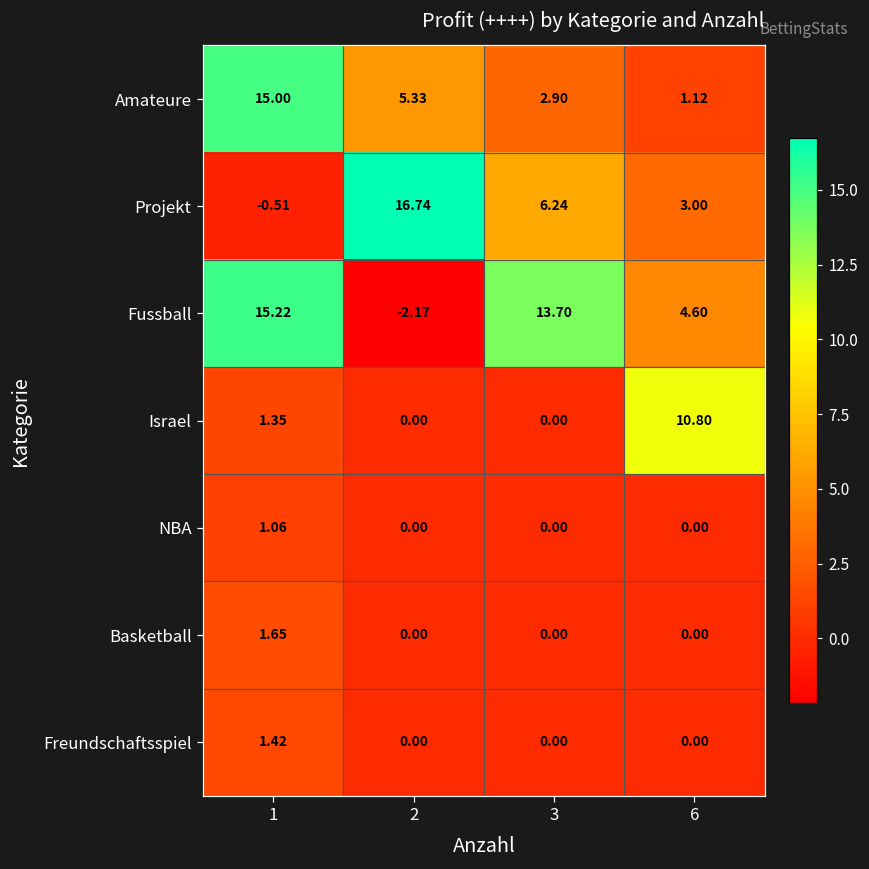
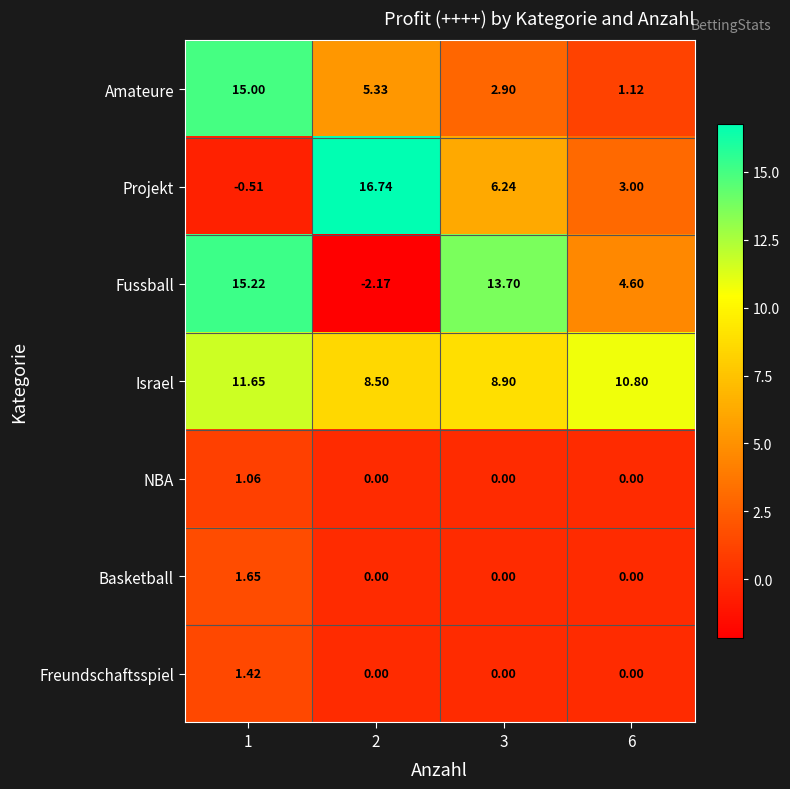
Israel, 1: 1.35 -> 11.65
Israel, 2: 0.00 -> 8.50
Israel, 3: 0.00 -> 8.90
